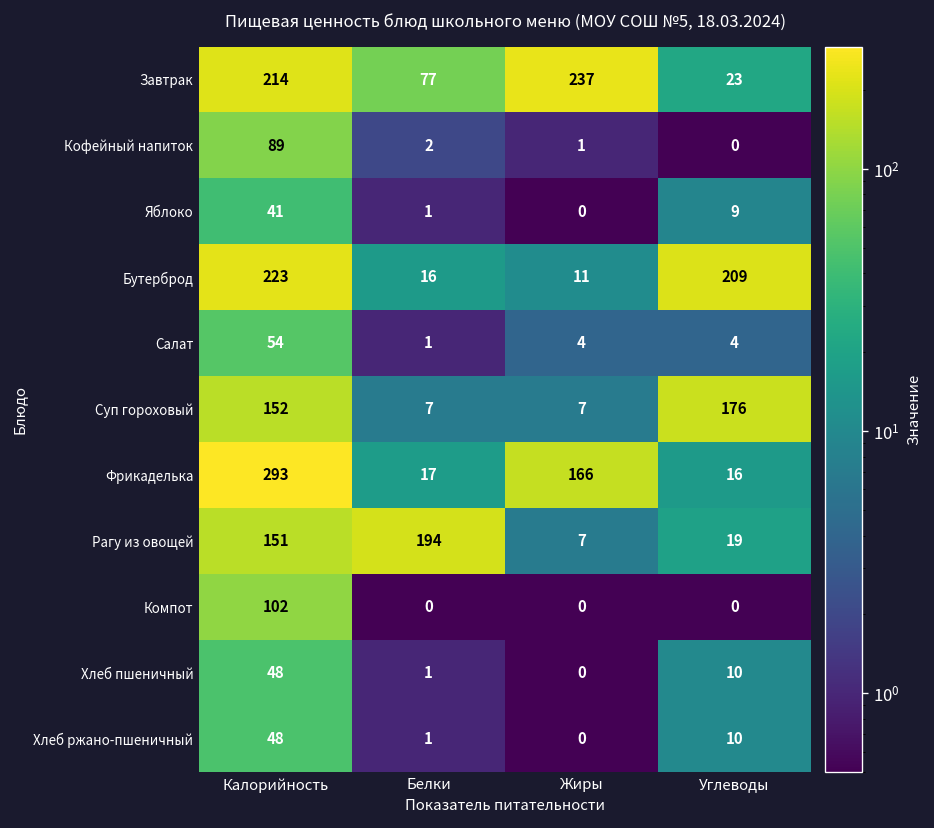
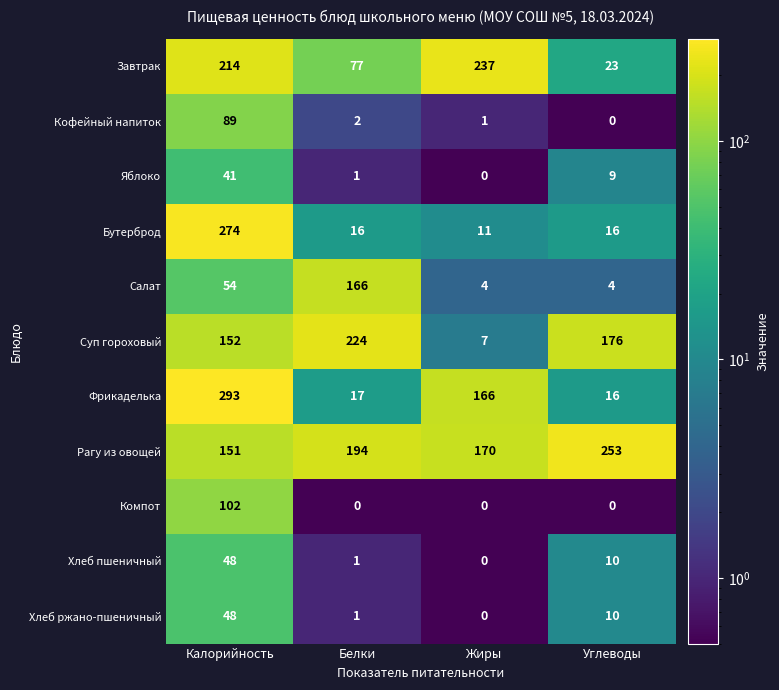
Бутерброд, Калорийность: 223 -> 274
Бутерброд, Углеводы: 209 -> 16
Салат, Белки: 1 -> 166
Суп гороховый, Белки: 7 -> 224
Рагу из овощей, Жиры: 7 -> 170
Рагу из овощей, Углеводы: 19 -> 253
